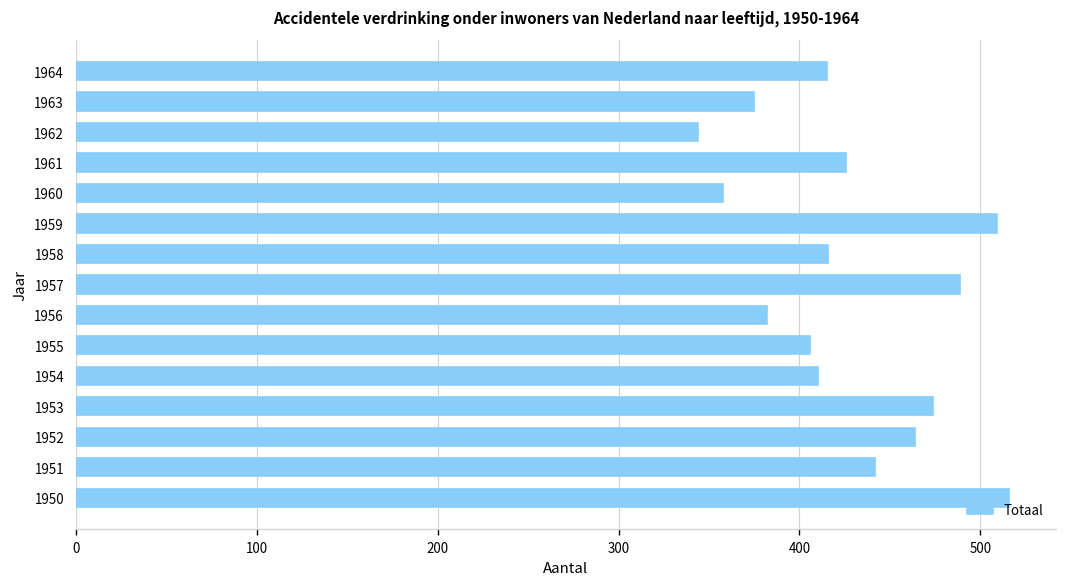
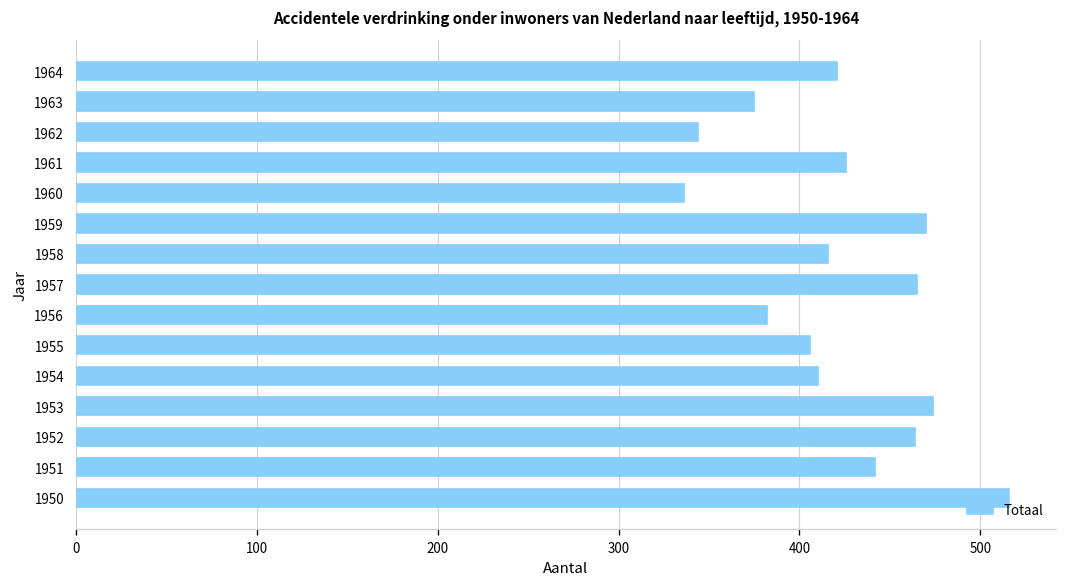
1964: 415 -> 421
1960: 358 -> 336
1959: 509 -> 470
1957: 489 -> 465
